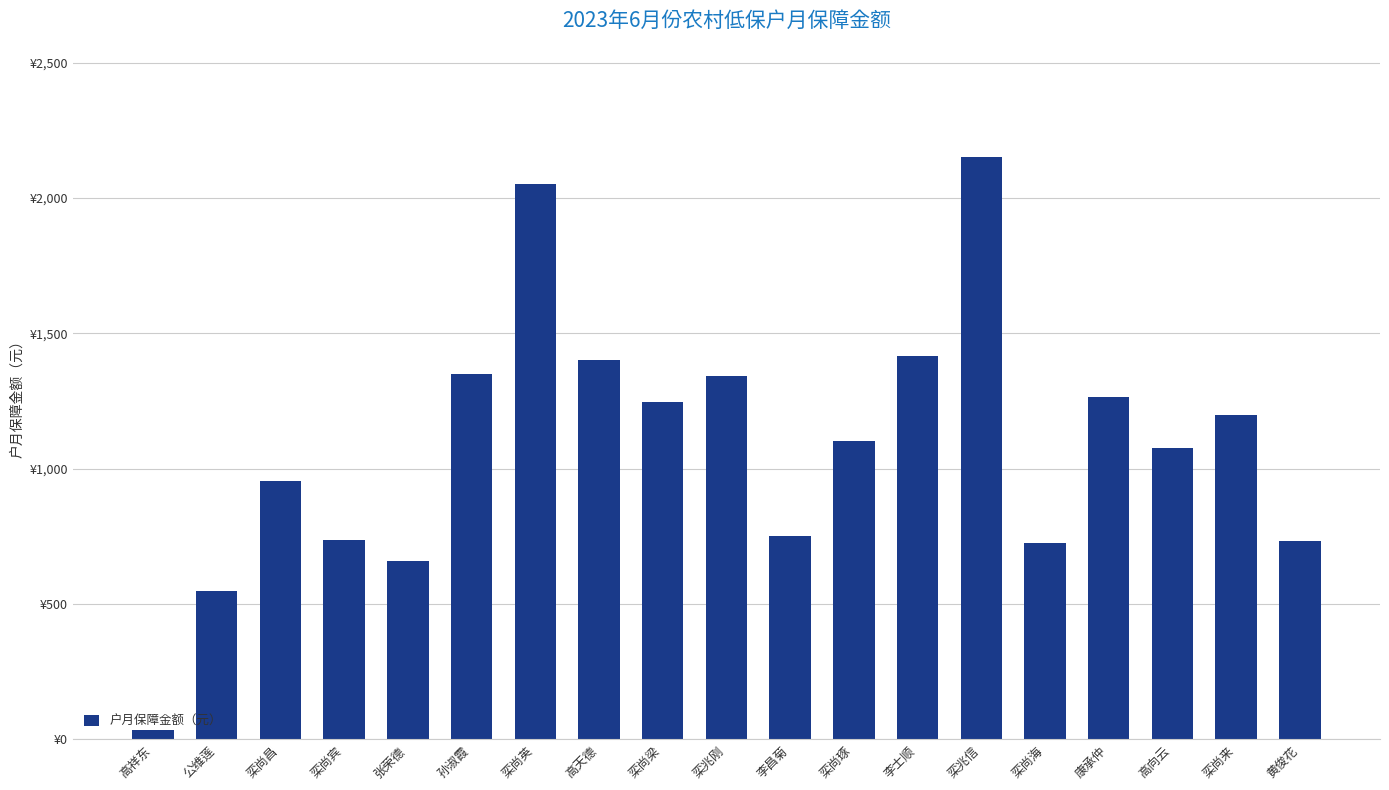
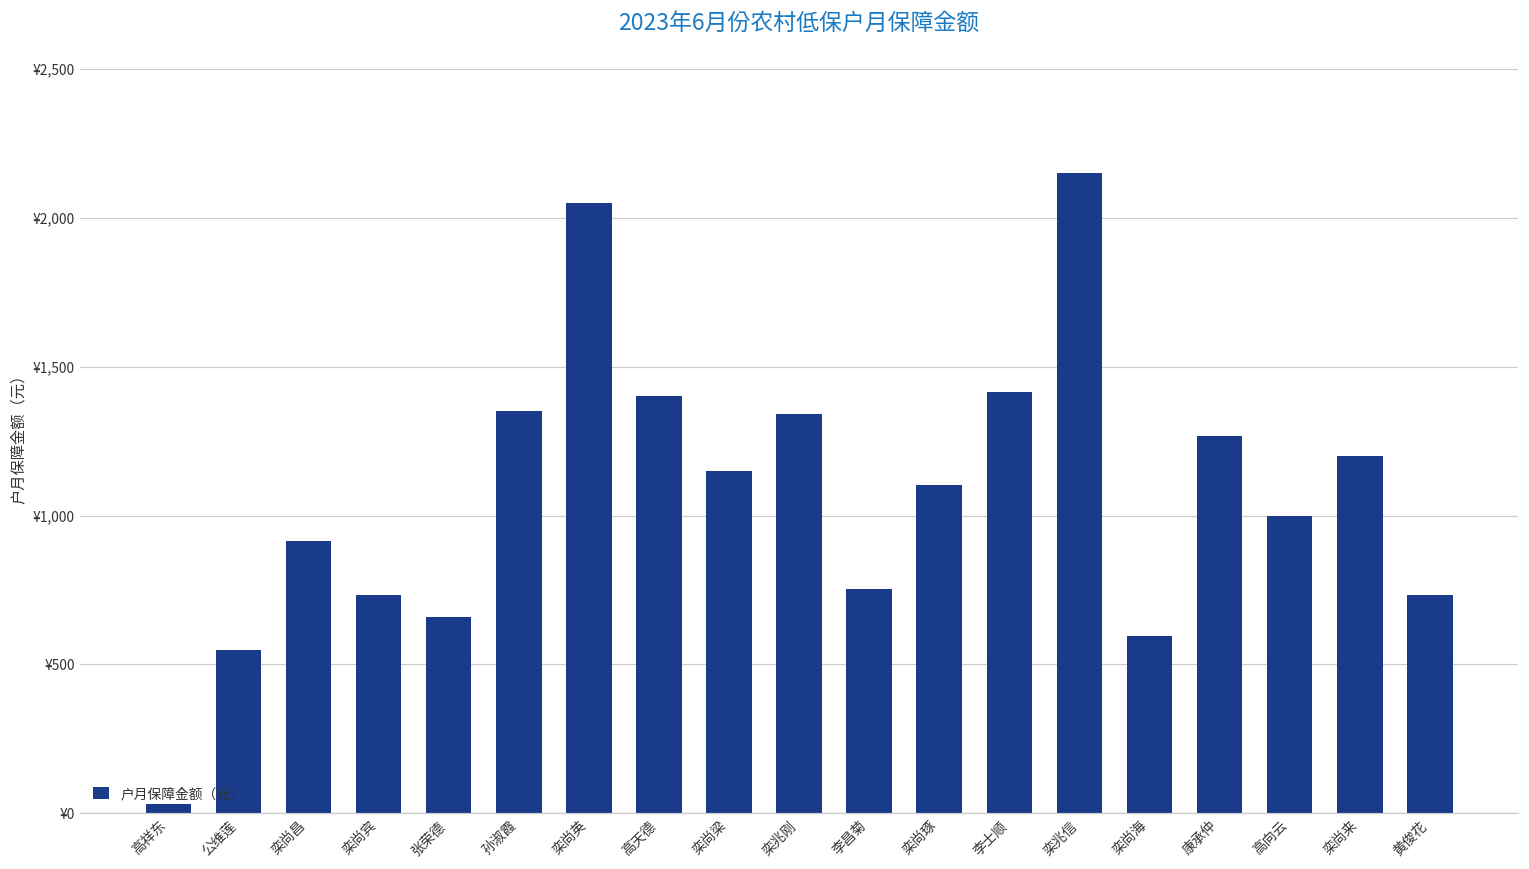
栾尚昌: ¥950 -> ¥920
栾尚梁: ¥1,250 -> ¥1,150
栾尚海: ¥730 -> ¥600
高向云: ¥1,080 -> ¥1,000
